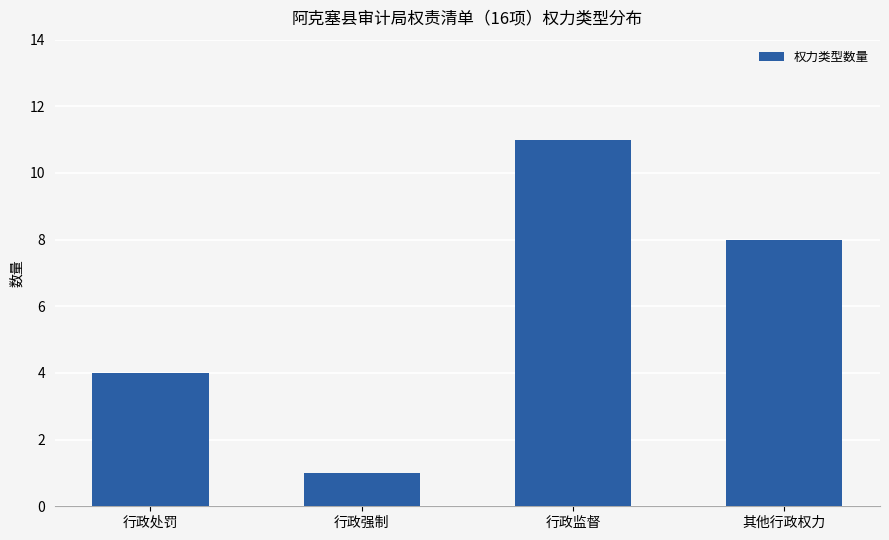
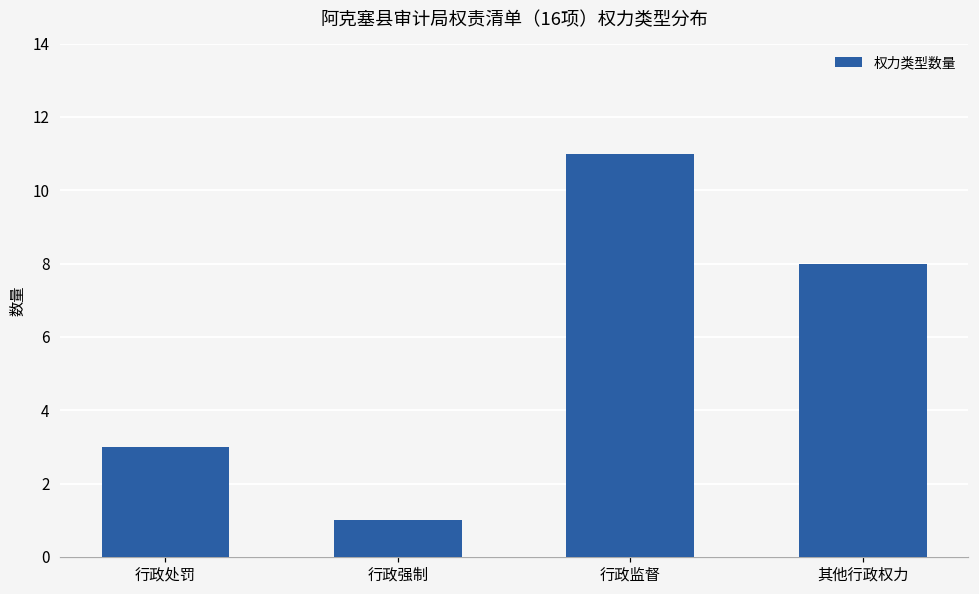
行政处罚: 4 -> 3
